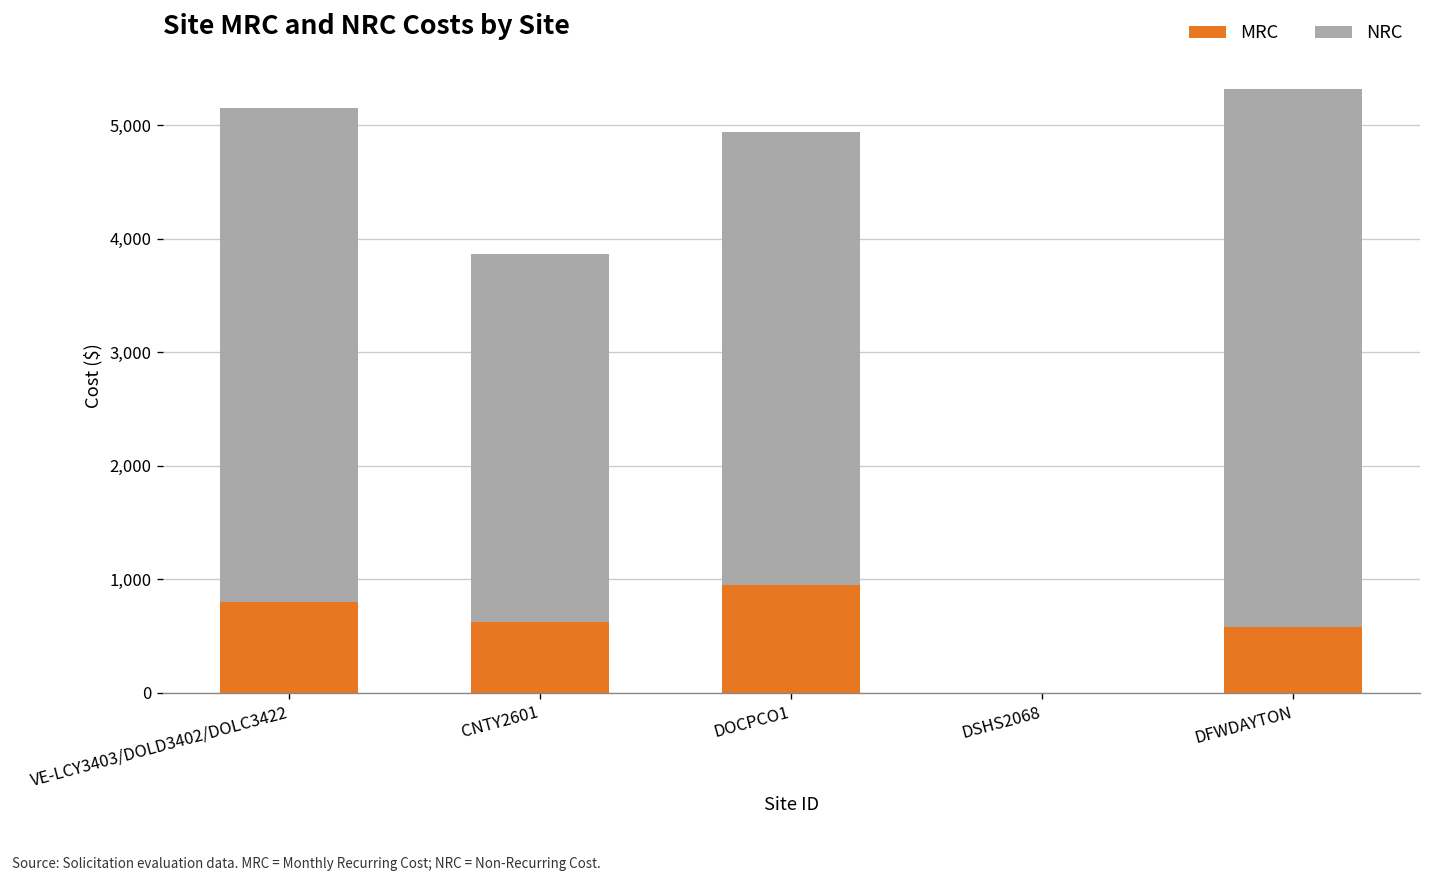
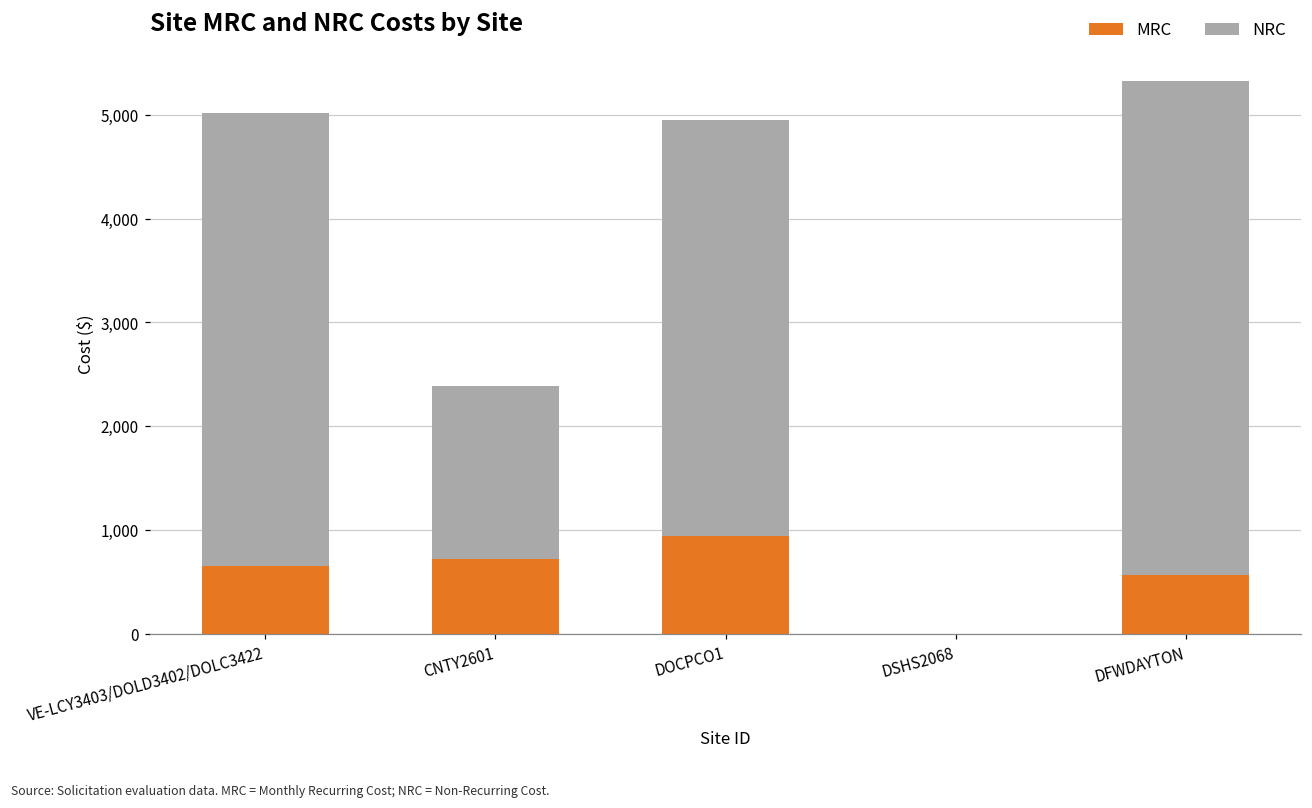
MRC, VE-LCY3403/DOLD3402/DOLC3422: 800 -> 700
MRC, CNTY2601: 600 -> 700
NRC, CNTY2601: 3,300 -> 1,700
